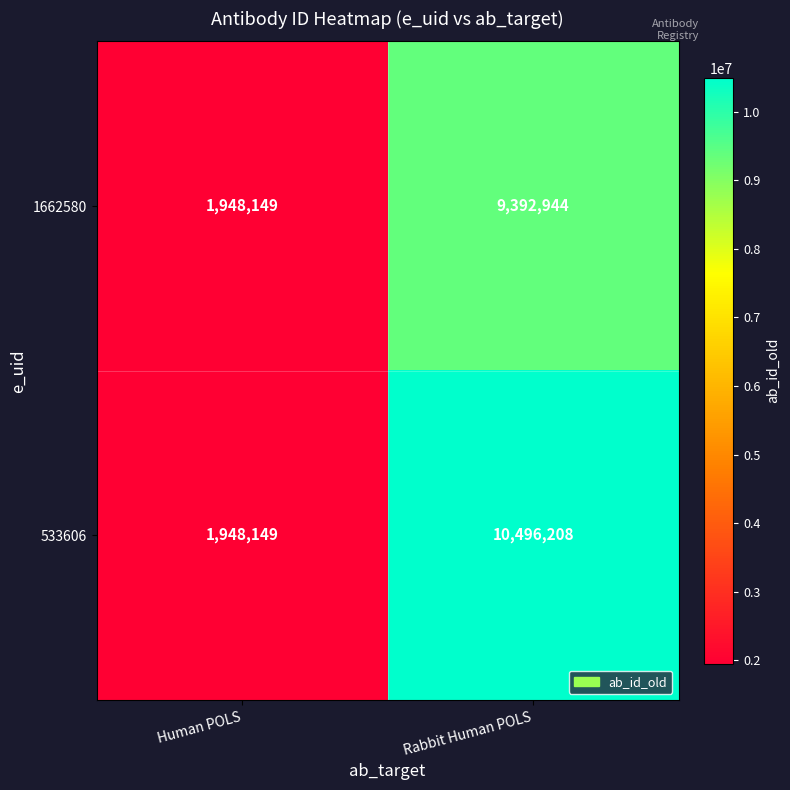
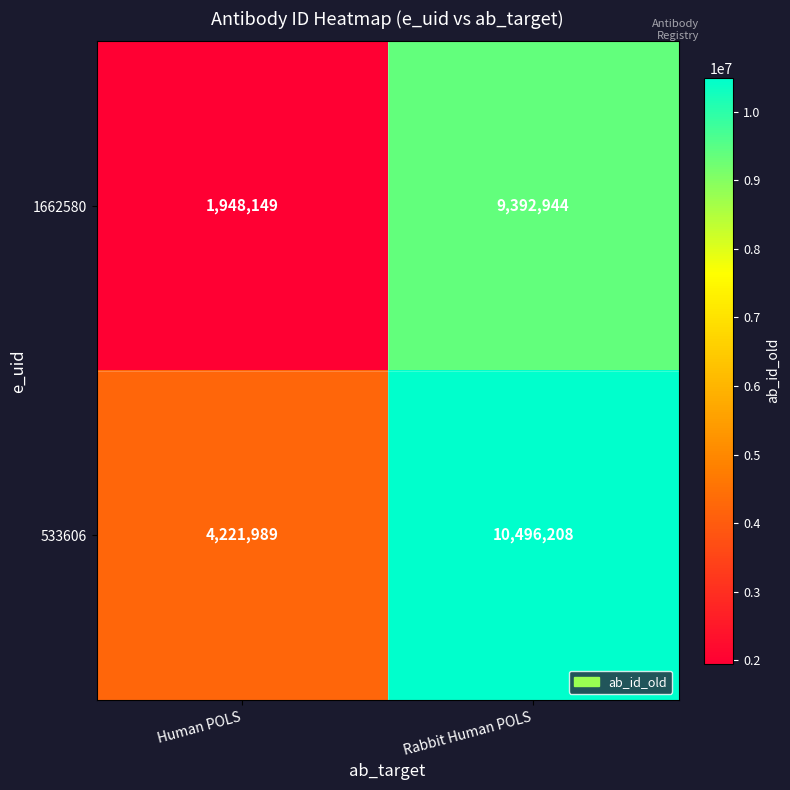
533606, Human POLS: 1,948,149 -> 4,221,989
